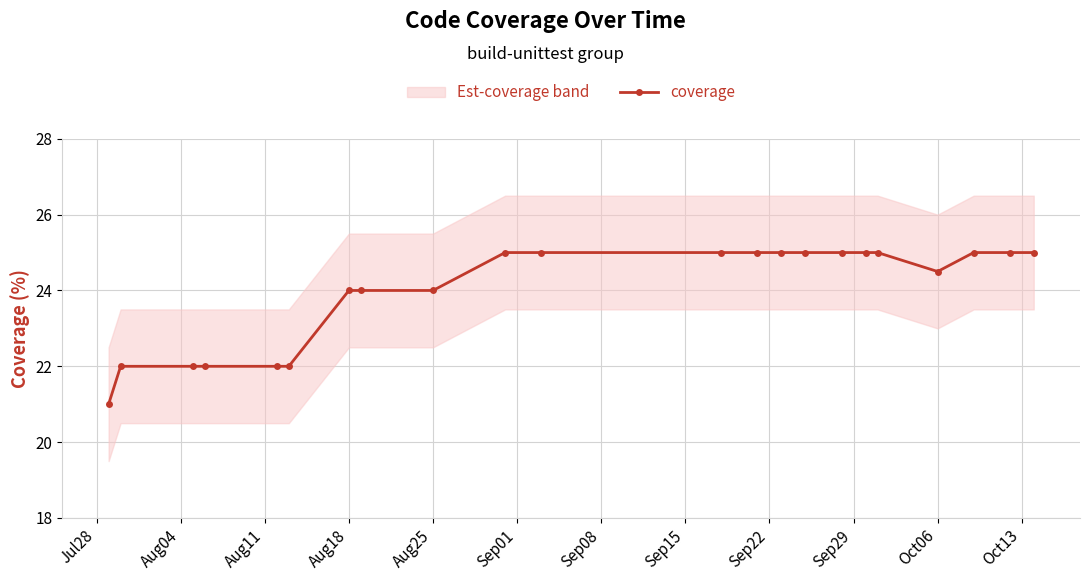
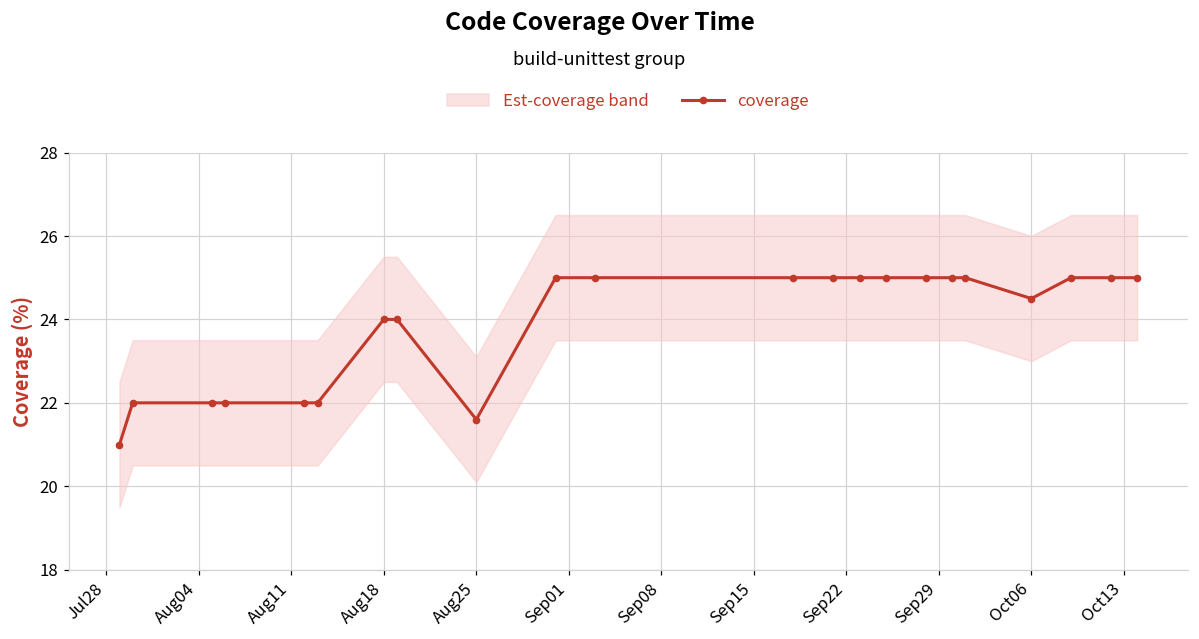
coverage, Aug25: 24.0 -> 21.6
